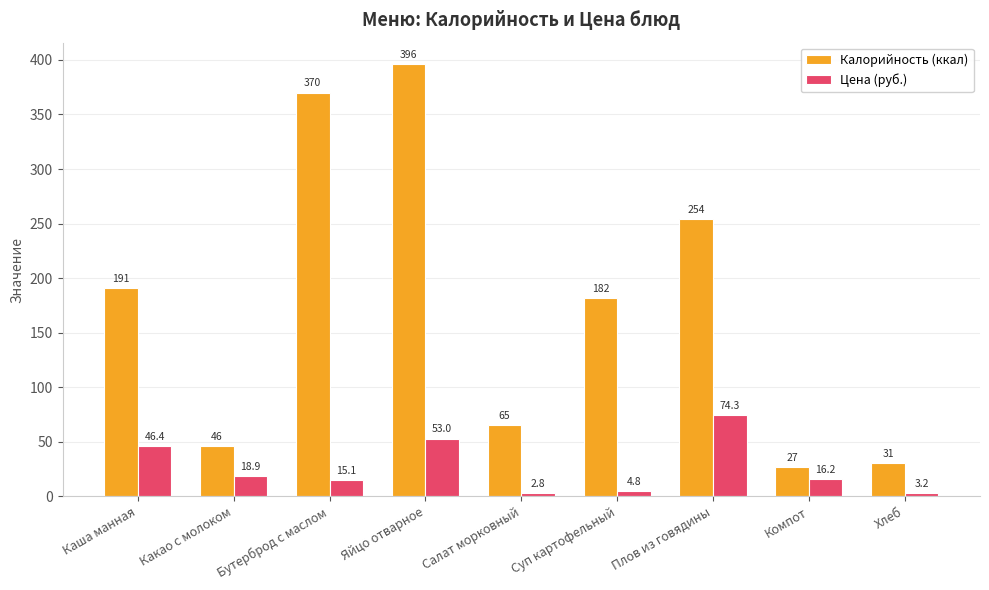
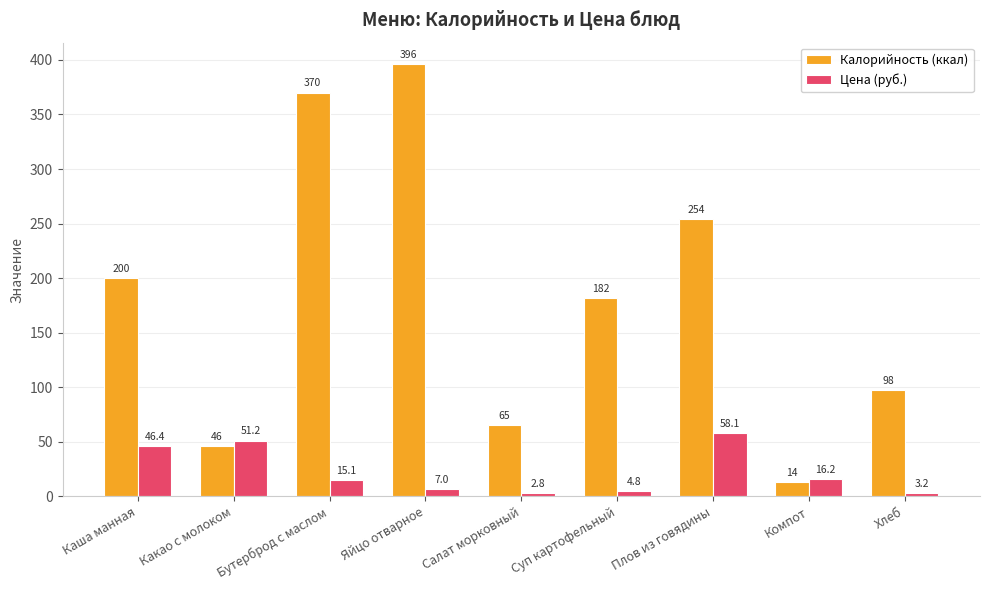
Калорийность (ккал), Каша манная: 191 -> 200
Цена (руб.), Какао с молоком: 18.9 -> 51.2
Цена (руб.), Яйцо отварное: 53.0 -> 7.0
Цена (руб.), Плов из говядины: 74.3 -> 58.1
Калорийность (ккал), Компот: 27 -> 14
Калорийность (ккал), Хлеб: 31 -> 98
